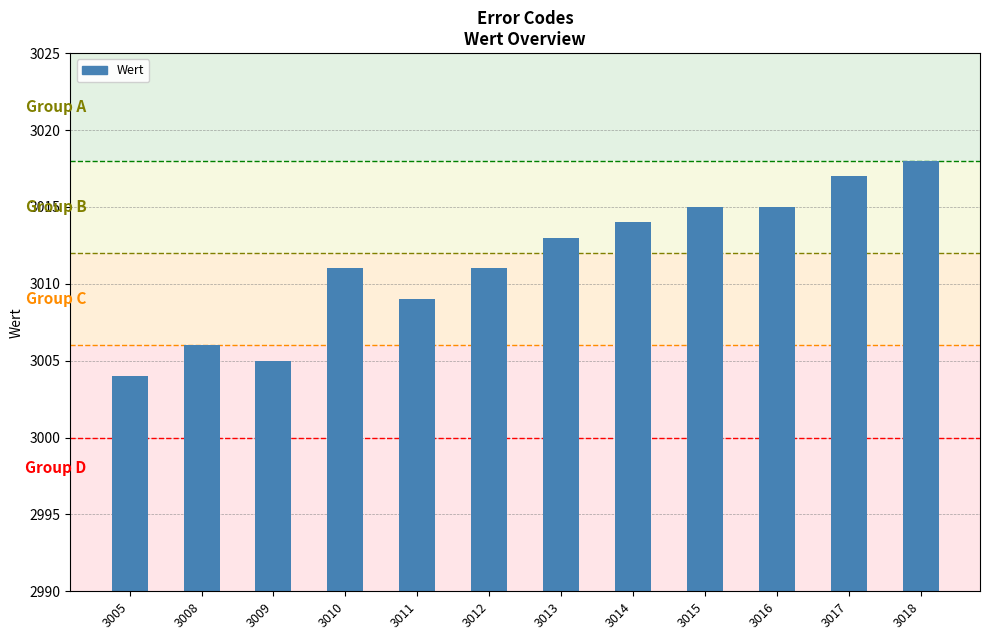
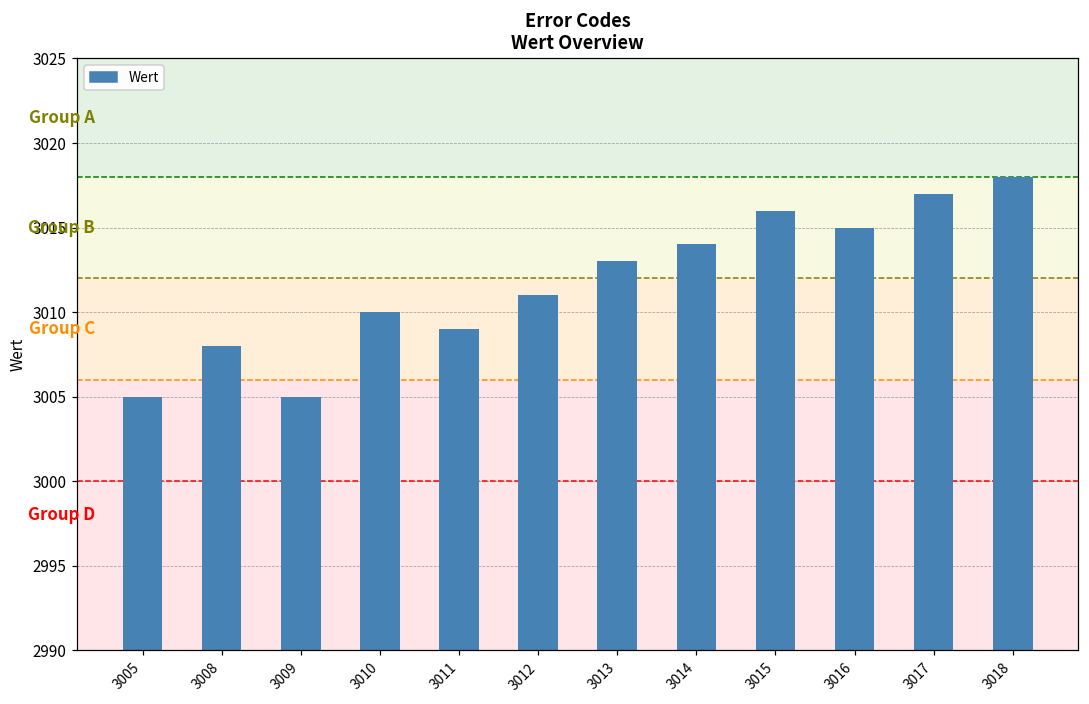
3005: 3004 -> 3005
3008: 3006 -> 3008
3010: 3011 -> 3010
3015: 3015 -> 3016
